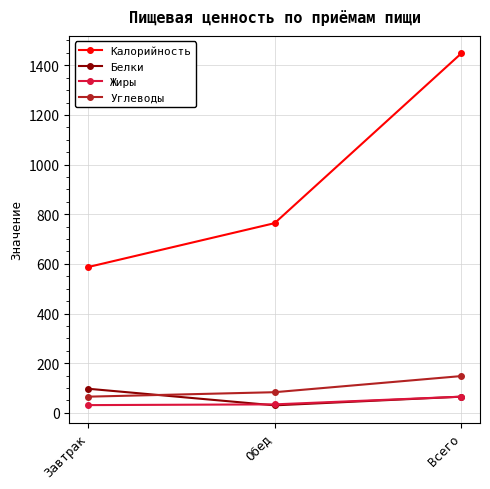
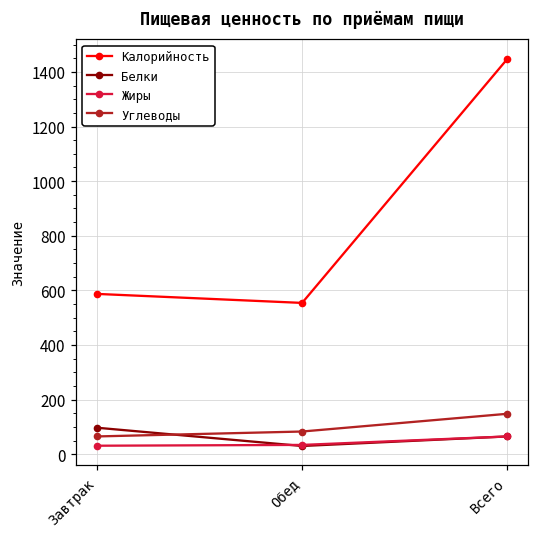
Калорийность, Обед: 760 -> 550
